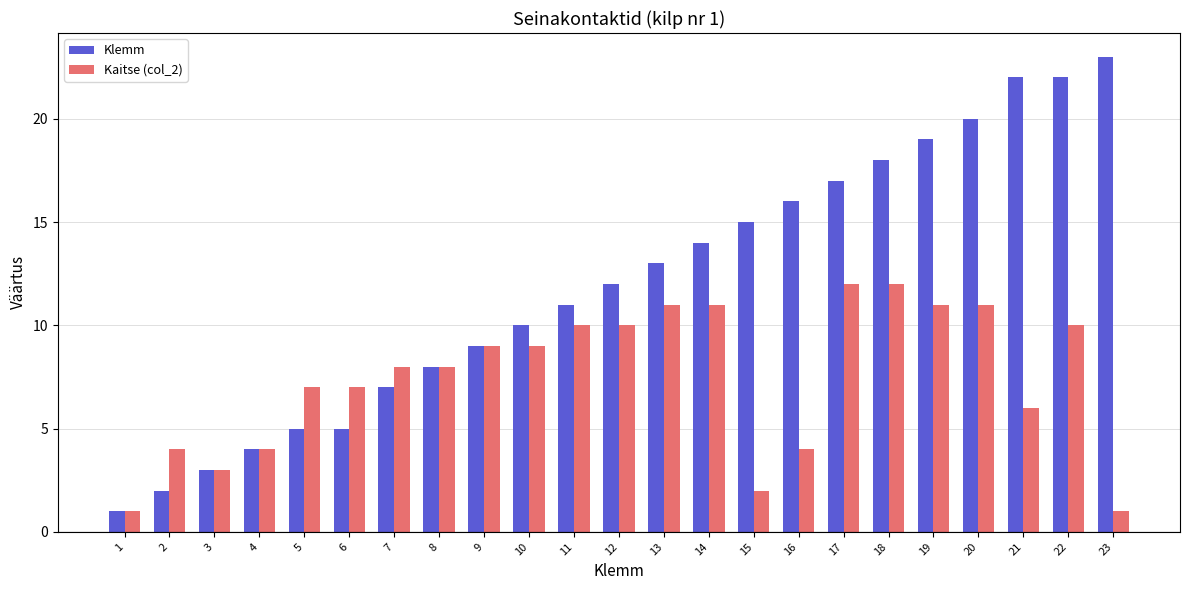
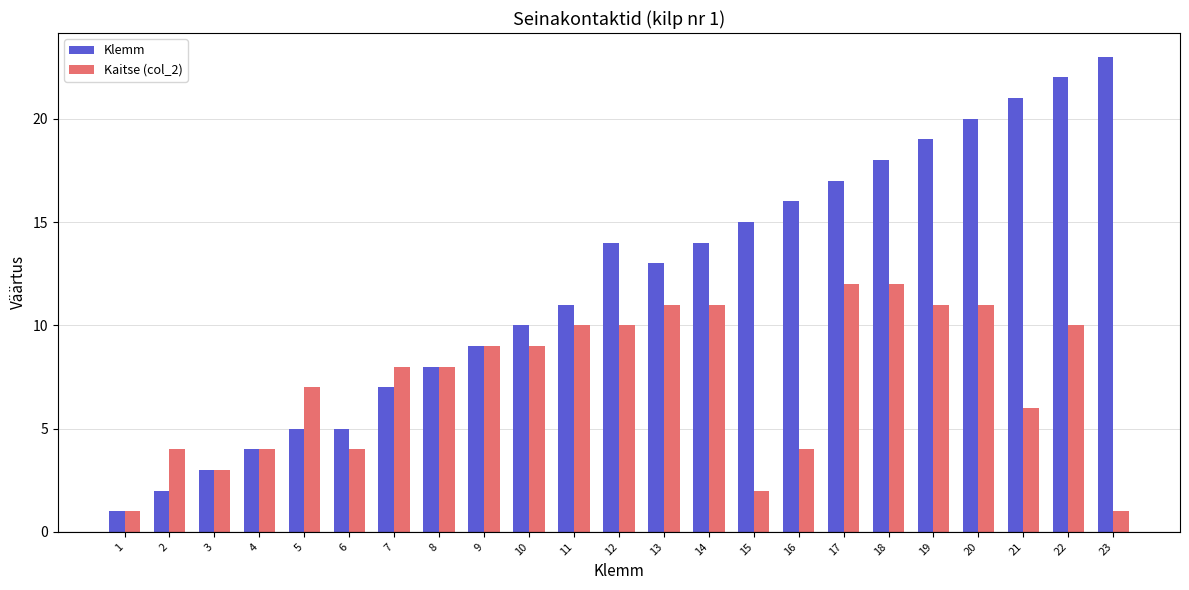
Kaitse (col_2), 6: 7 -> 4
Klemm, 12: 12 -> 14
Klemm, 21: 22 -> 21
